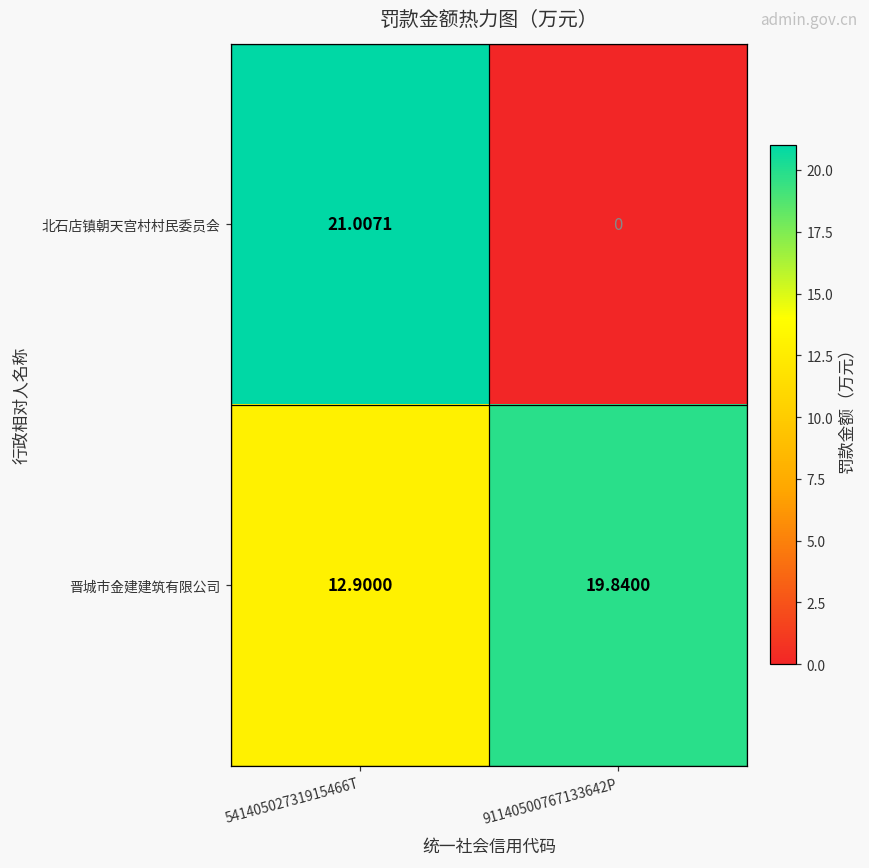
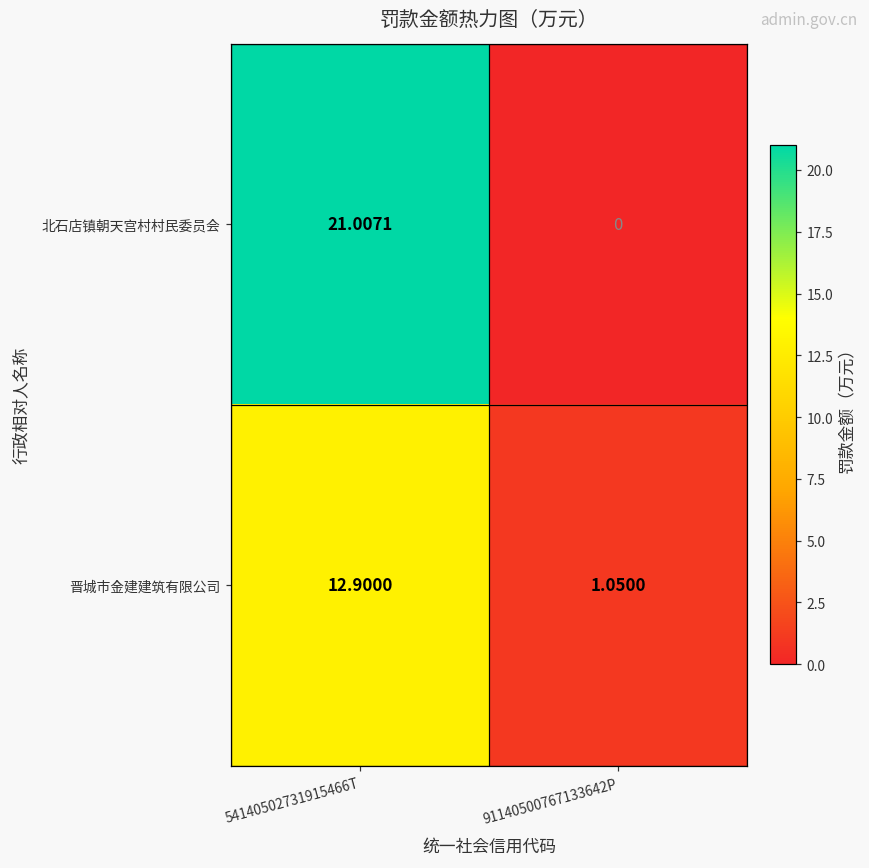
晋城市金建建筑有限公司, 91140500767133642P: 19.8400 -> 1.0500
